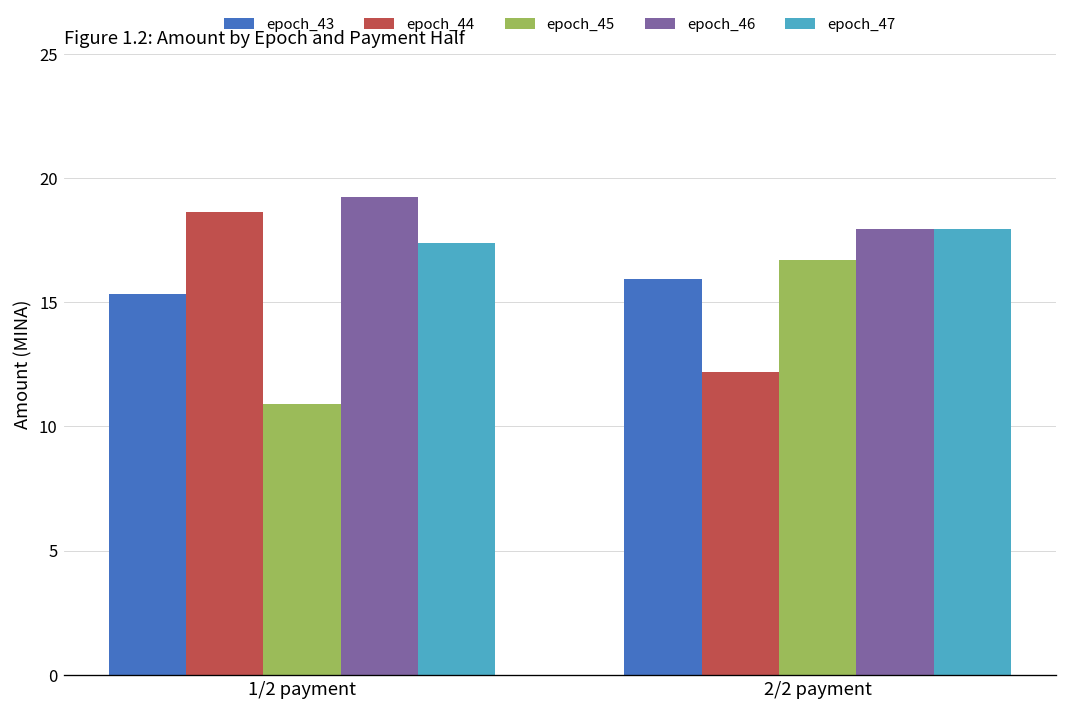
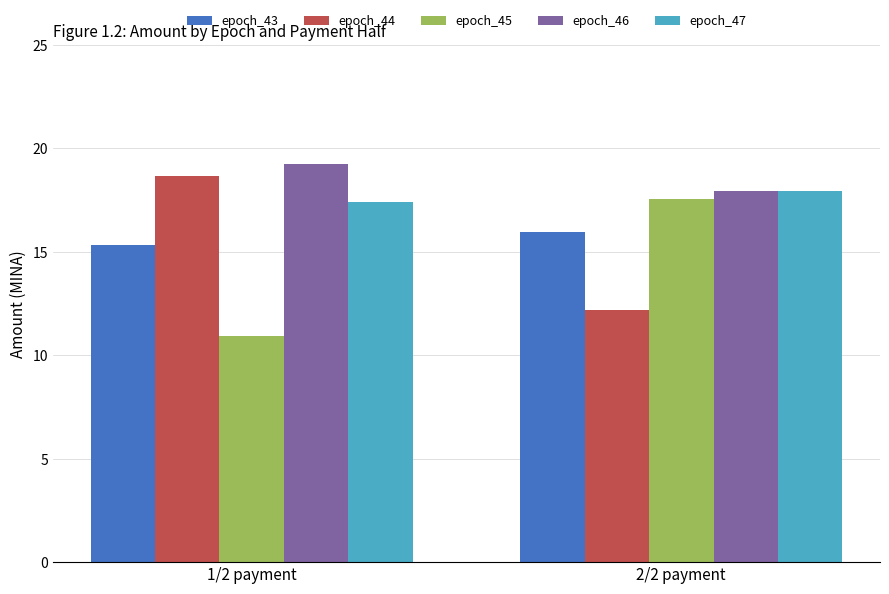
epoch_45, 2/2 payment: 16.7 -> 17.6
